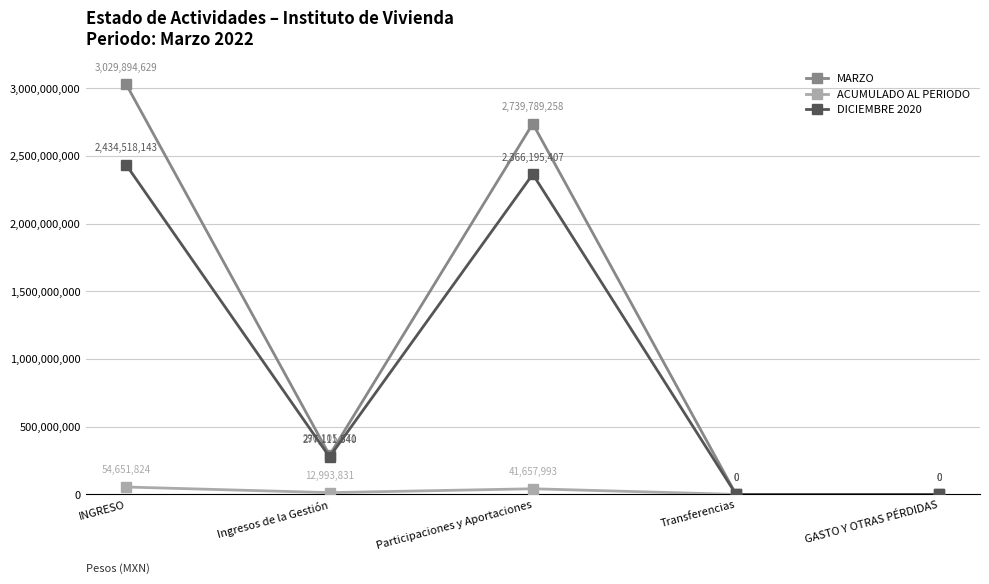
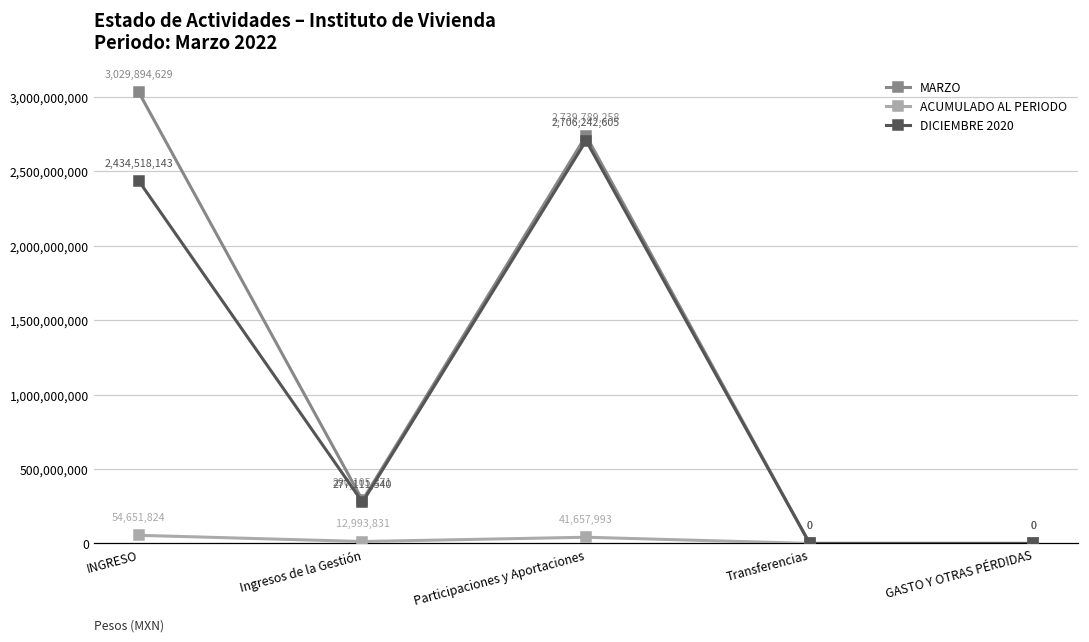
DICIEMBRE 2020, Participaciones y Aportaciones: 2,366,195,407 -> 2,706,242,605
